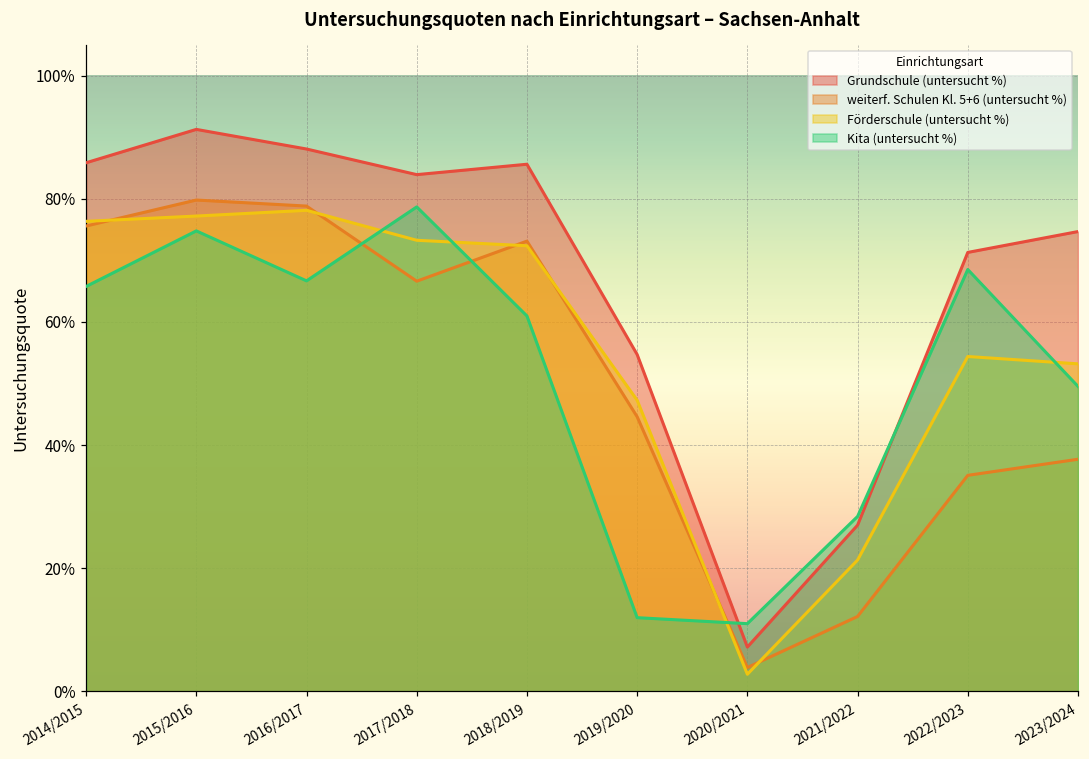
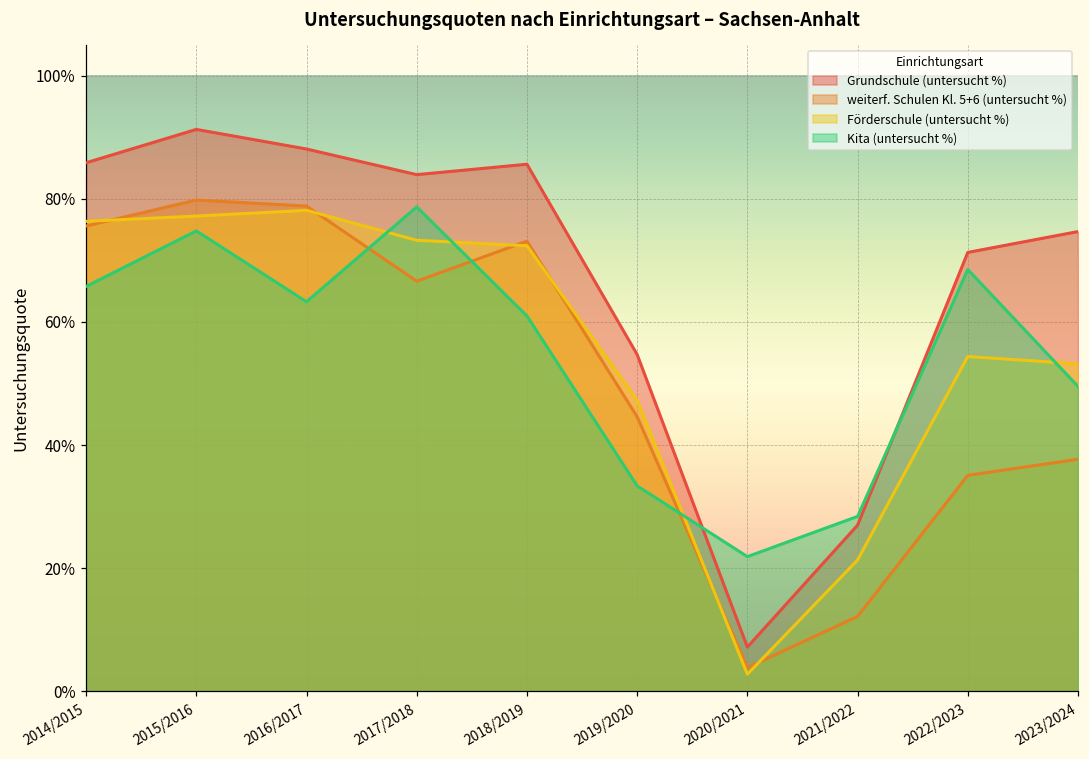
Kita (untersucht %), 2016/2017: 67% -> 63%
Kita (untersucht %), 2019/2020: 12% -> 33%
Kita (untersucht %), 2020/2021: 11% -> 22%
